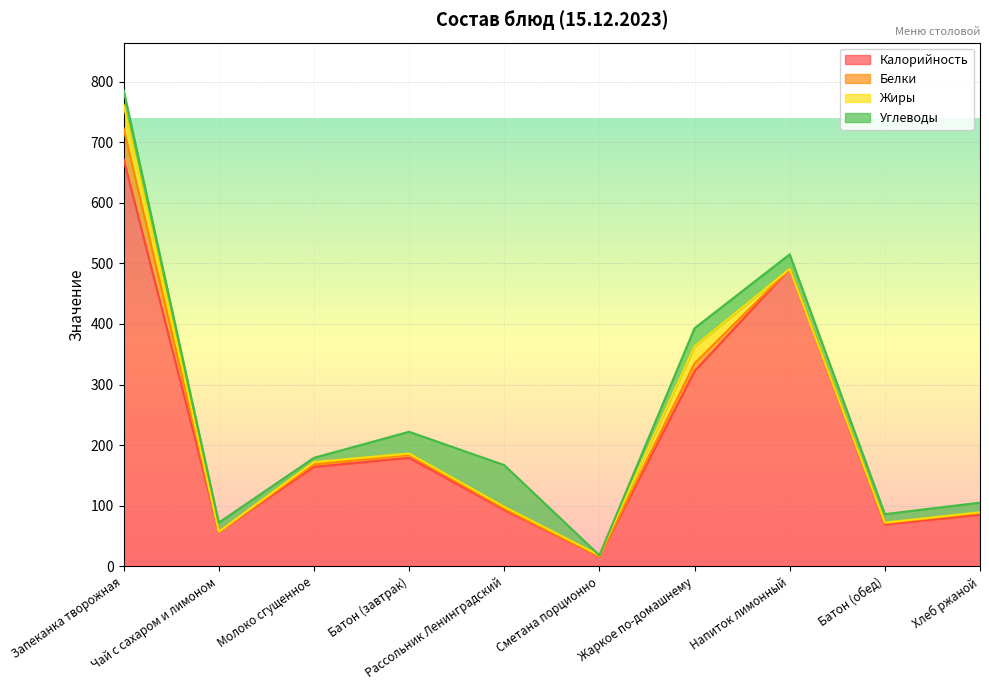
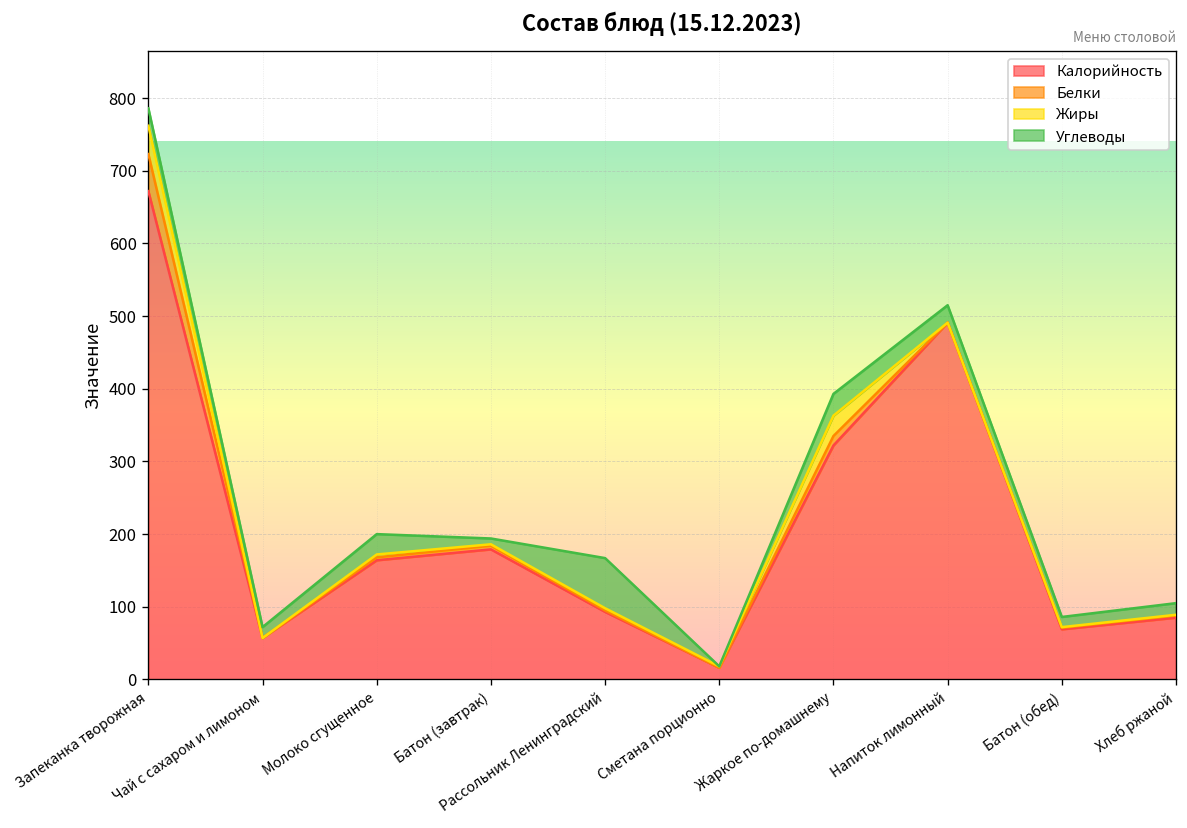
Углеводы, Молоко сгущенное: 10 -> 30
Углеводы, Батон (завтрак): 40 -> 10
